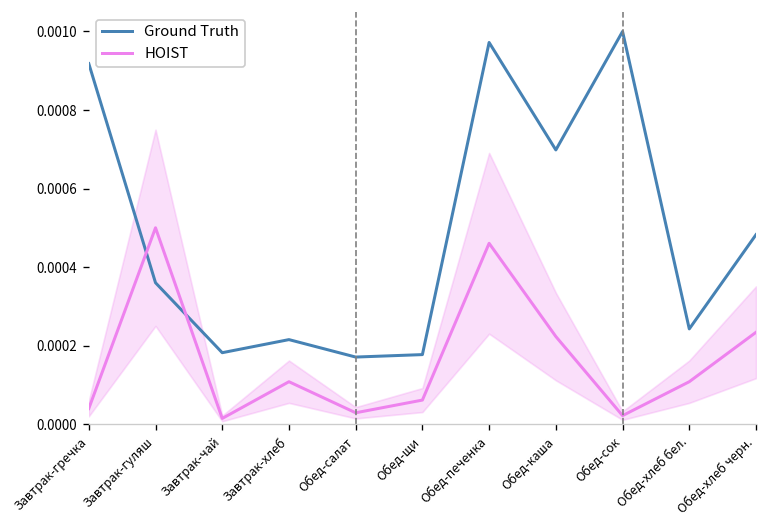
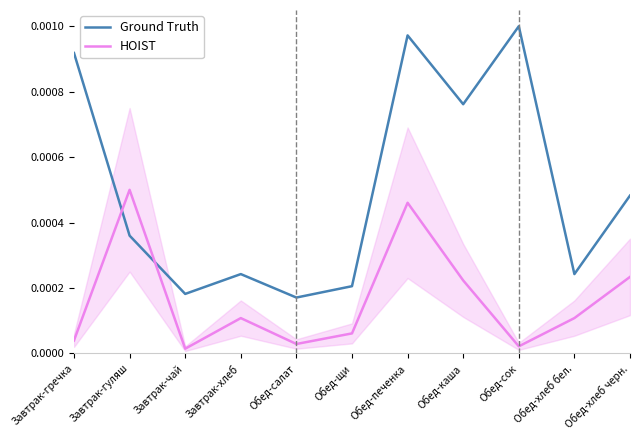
Ground Truth, Завтрак-хлеб: 0.00022 -> 0.00024
Ground Truth, Обед-щи: 0.00018 -> 0.00021
Ground Truth, Обед-каша: 0.00070 -> 0.00076
